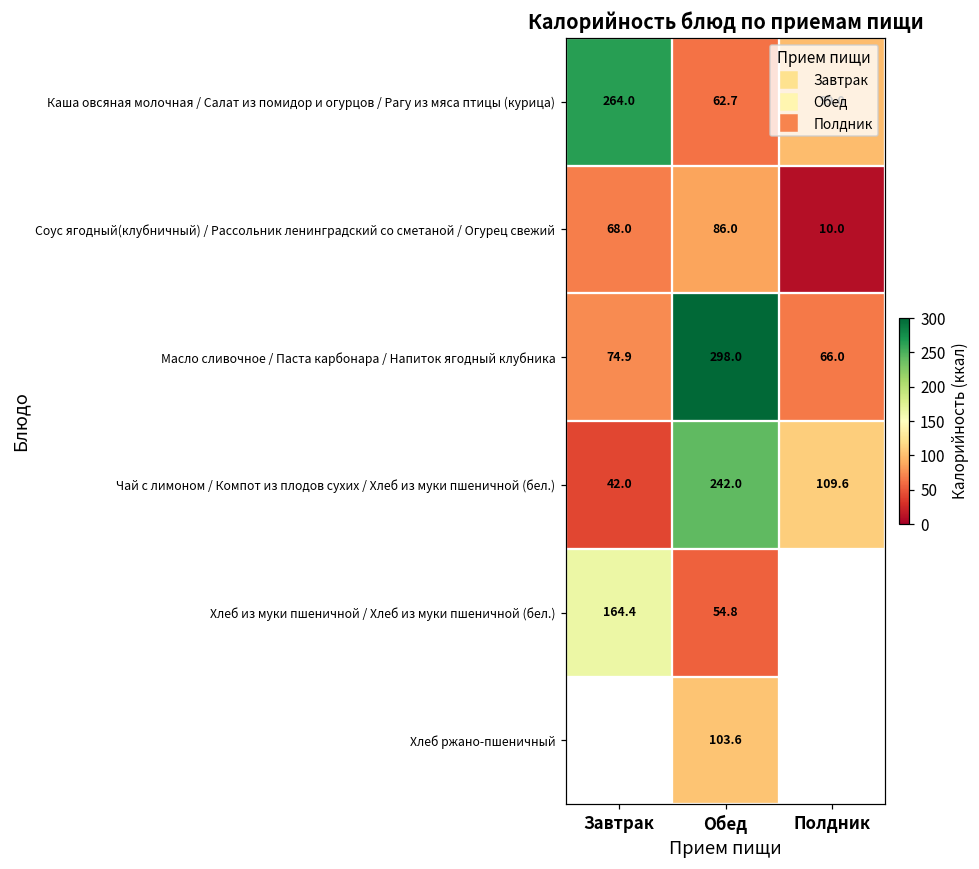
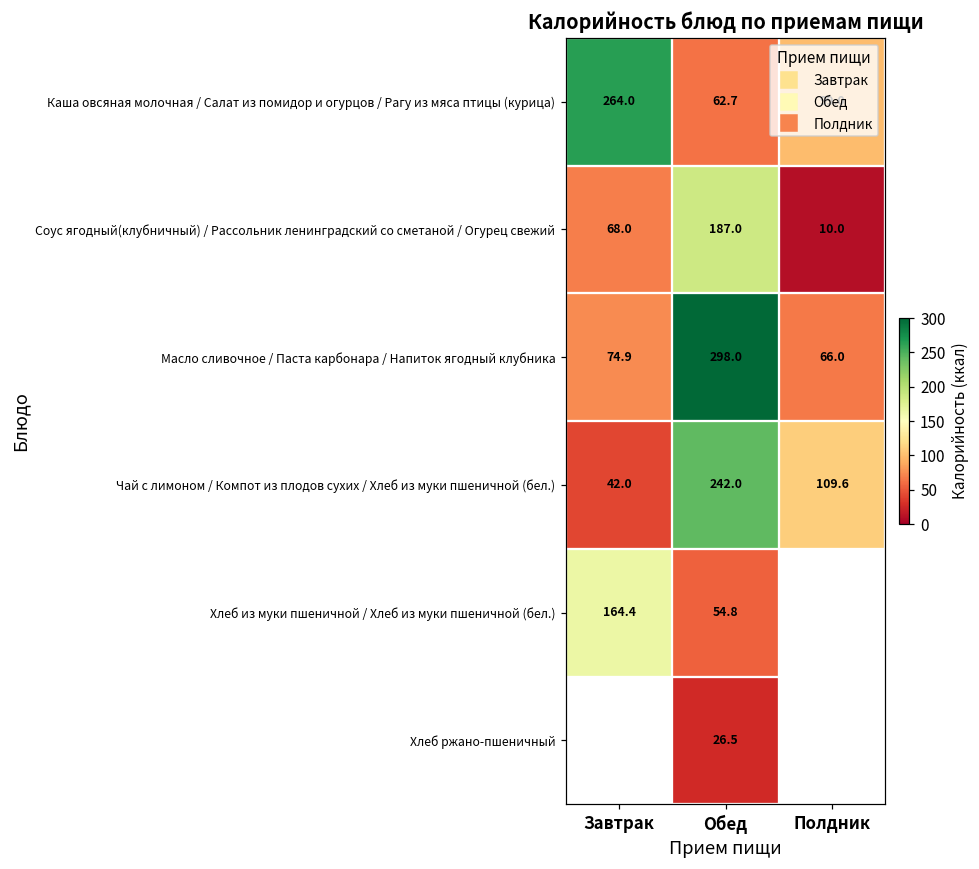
Соус ягодный(клубничный) / Рассольник ленинградский со сметаной / Огурец свежий, Обед: 86.0 -> 187.0
Хлеб ржано-пшеничный, Обед: 103.6 -> 26.5
